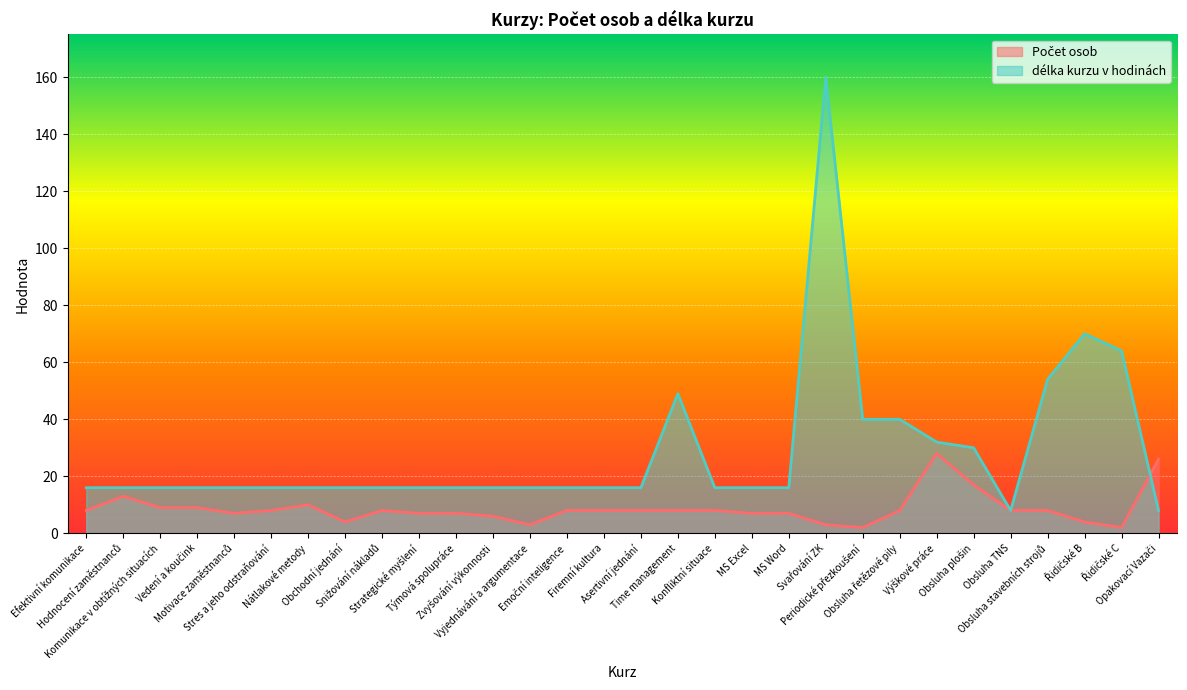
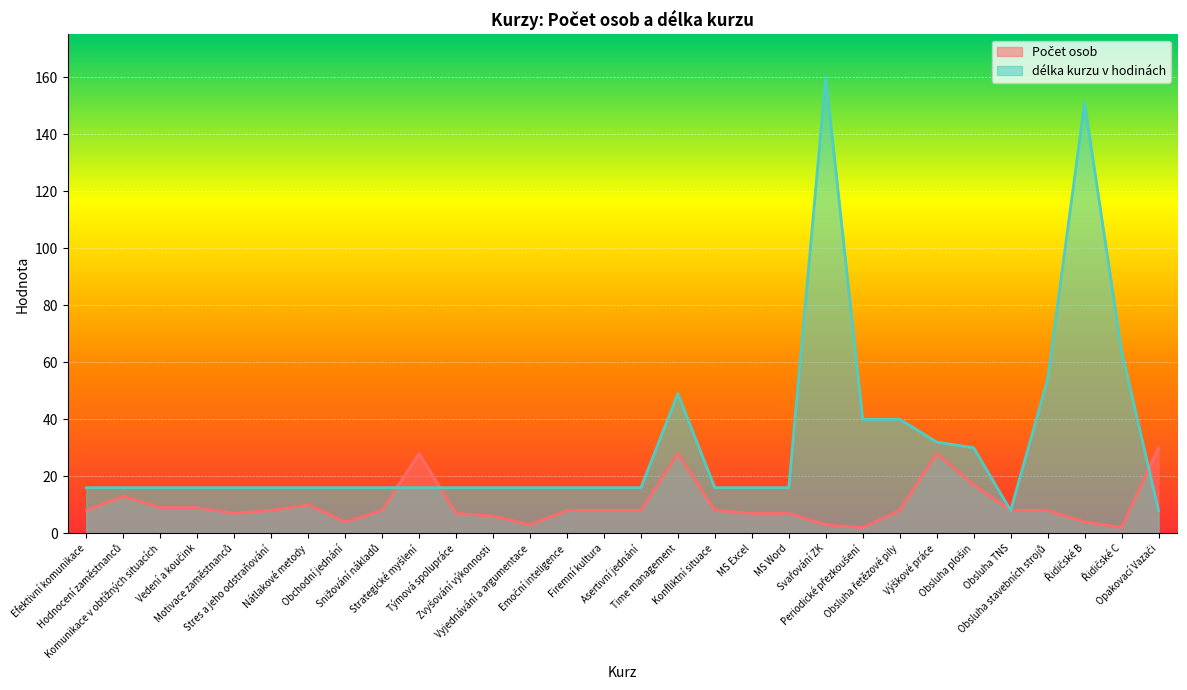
Počet osob, Strategické myšlení: 7 -> 28
Počet osob, Time management: 8 -> 28
délka kurzu v hodinách, Řidičské B: 70 -> 151
Počet osob, Opakovací Vazači: 26 -> 30
